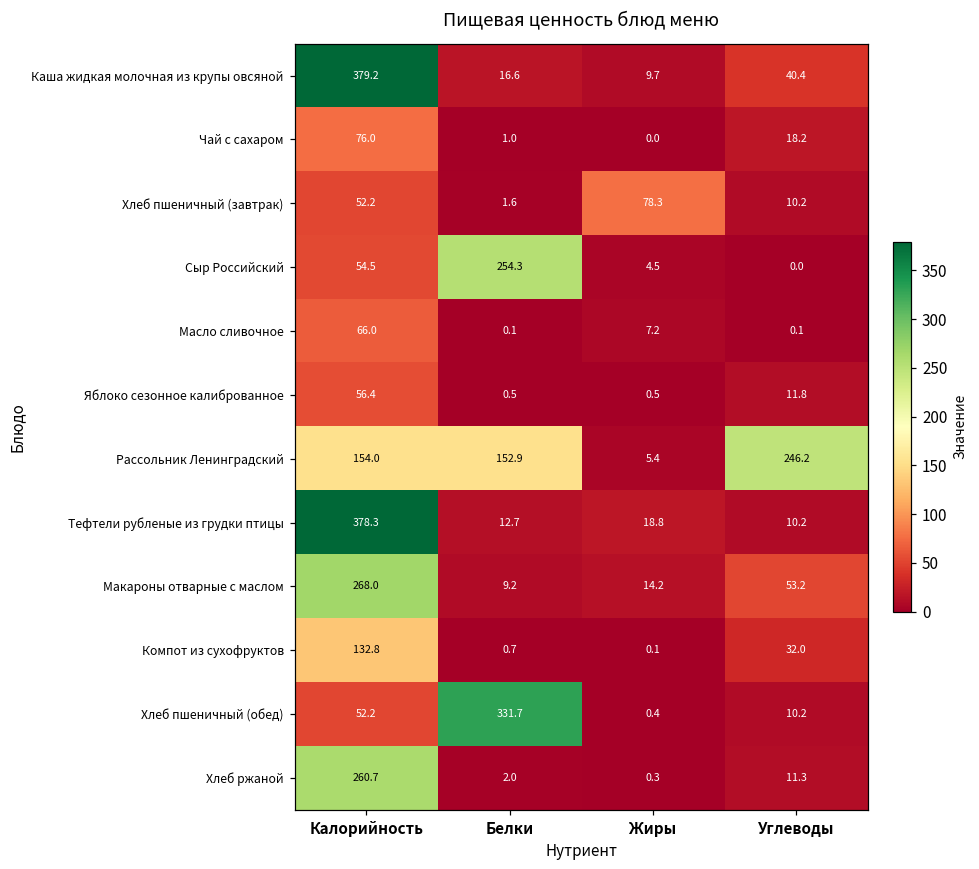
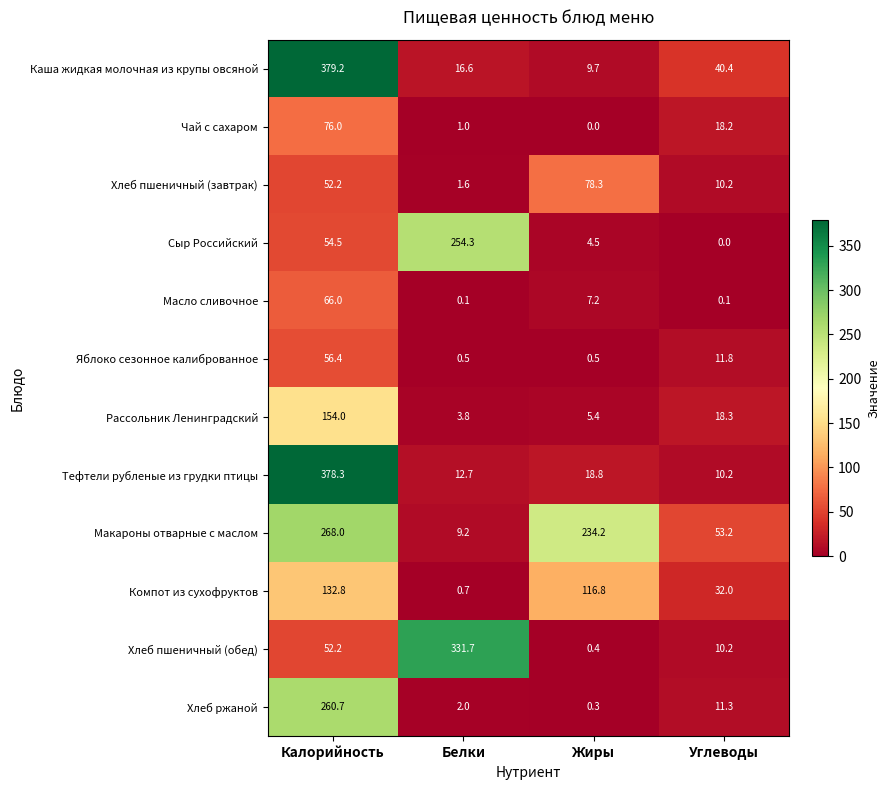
Рассольник Ленинградский, Белки: 152.9 -> 3.8
Рассольник Ленинградский, Углеводы: 246.2 -> 18.3
Макароны отварные с маслом, Жиры: 14.2 -> 234.2
Компот из сухофруктов, Жиры: 0.1 -> 116.8
